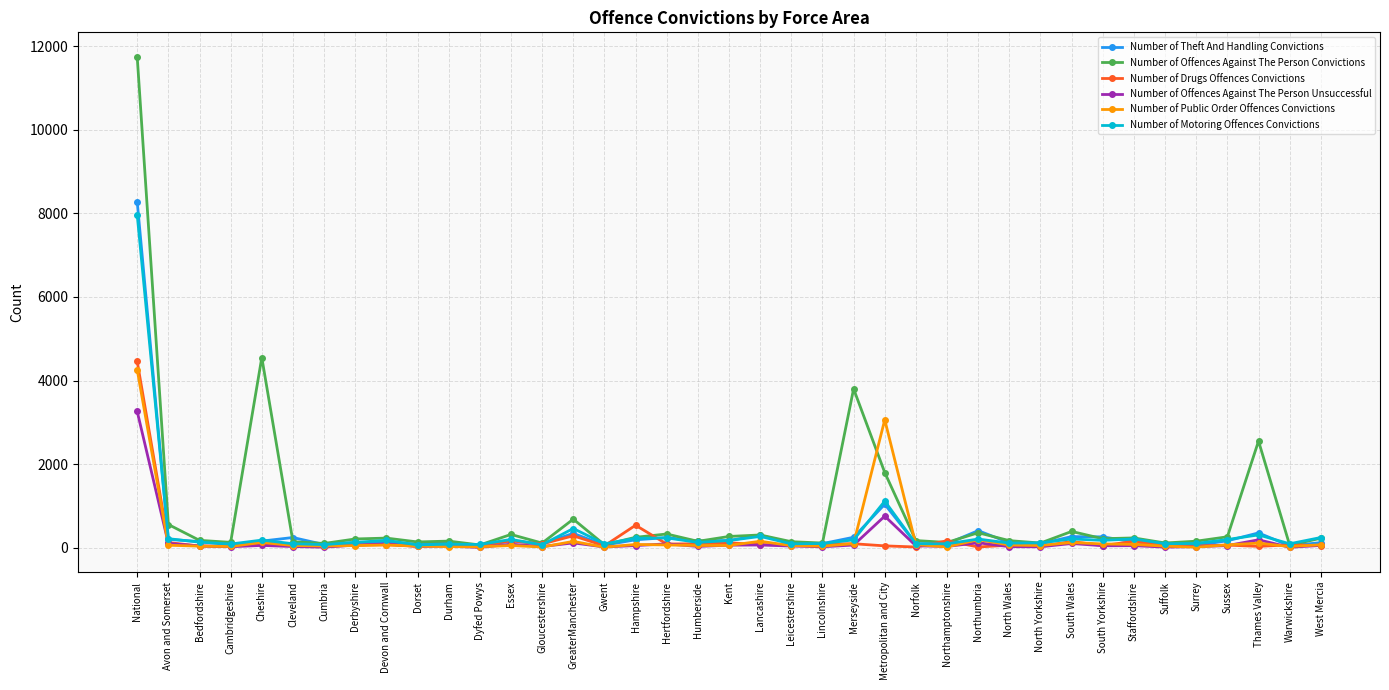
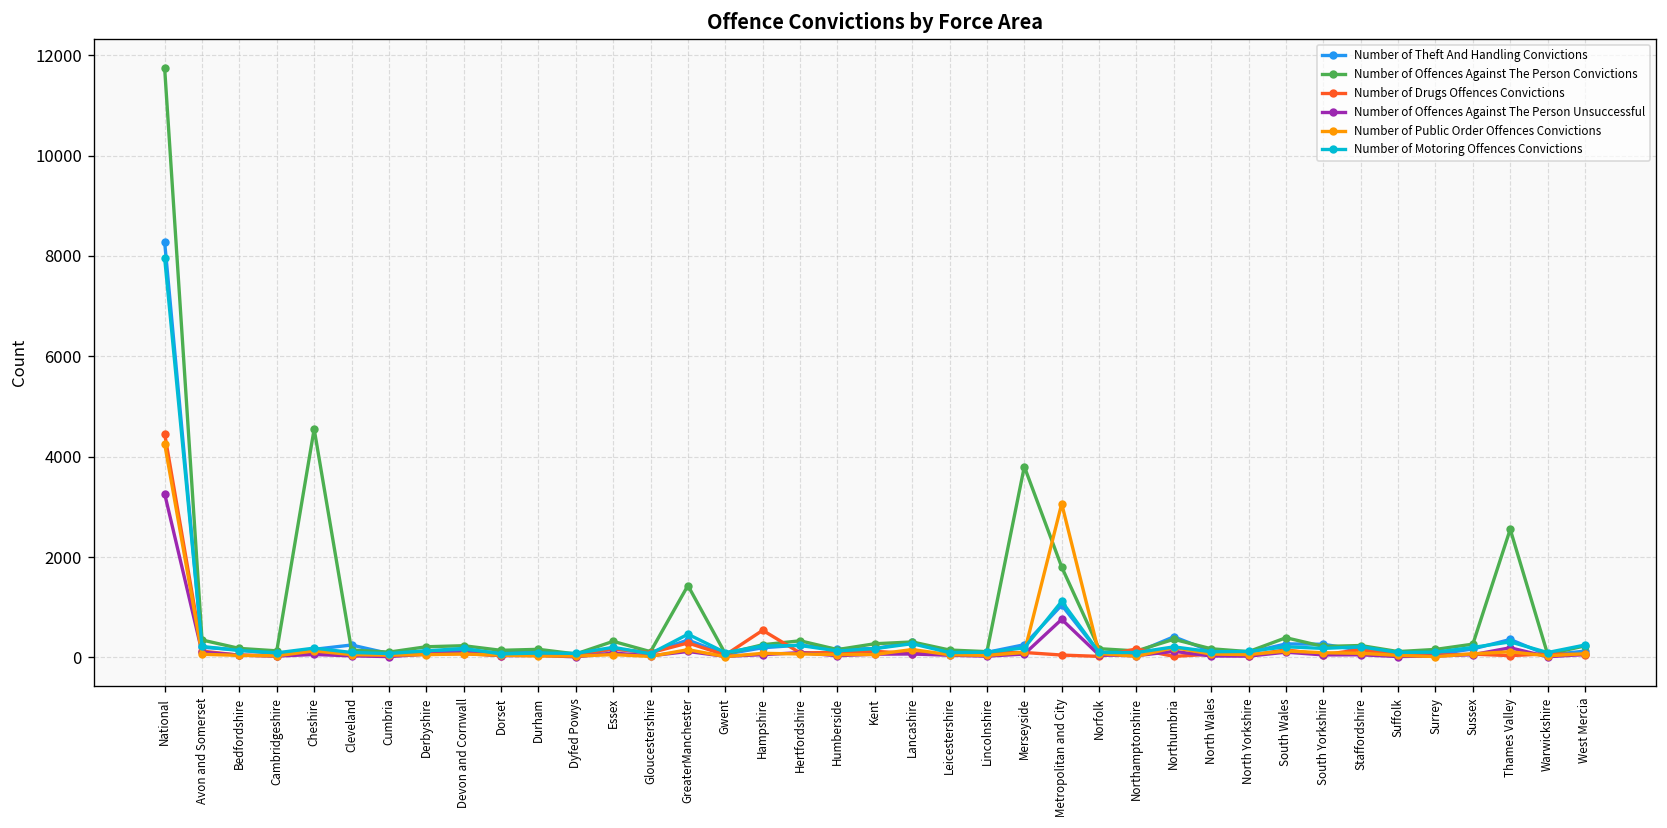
Number of Offences Against The Person Convictions, Avon and Somerset: 600 -> 300
Number of Offences Against The Person Convictions, GreaterManchester: 700 -> 1400
